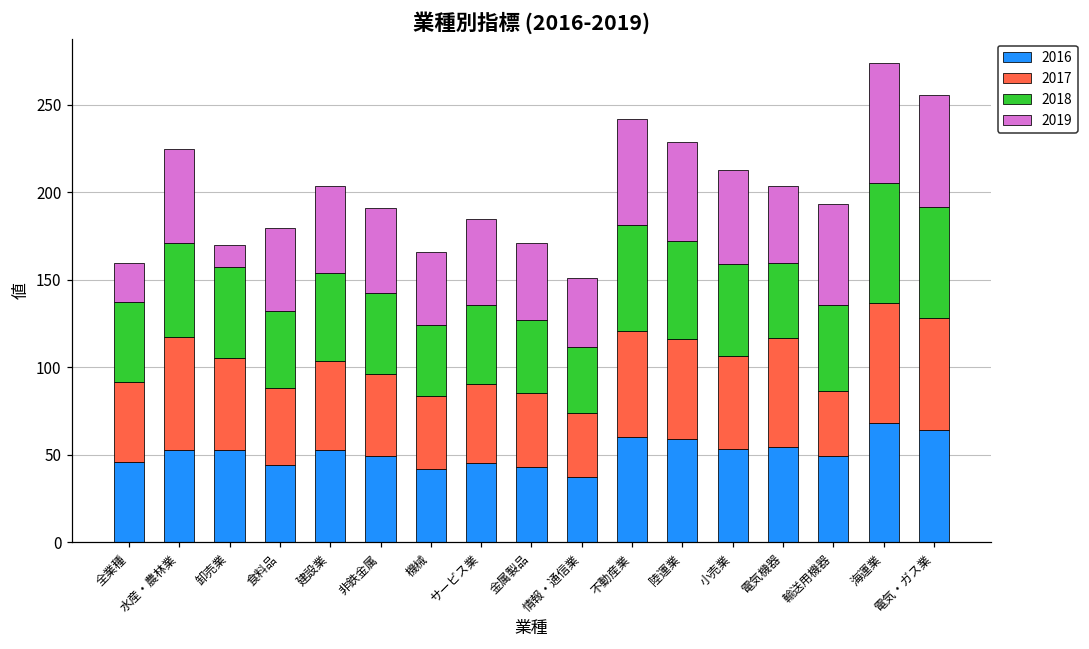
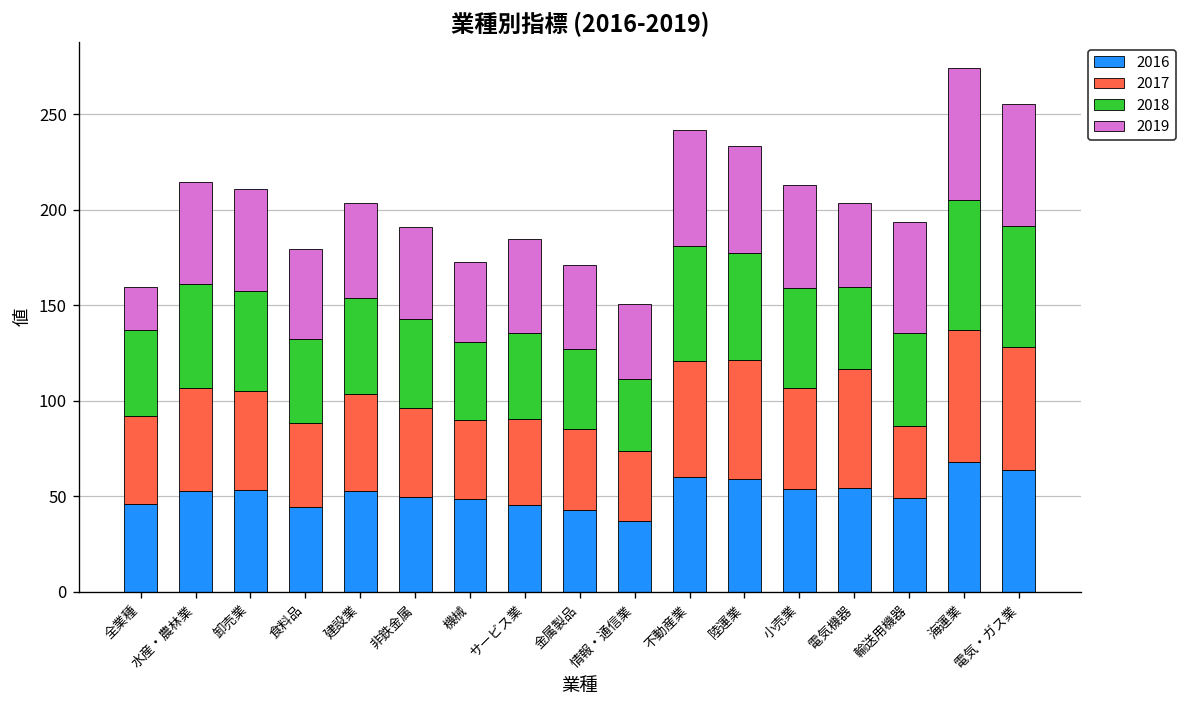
2017, 水産・農林業: 64 -> 54
2019, 卸売業: 13 -> 54
2016, 機械: 42 -> 48
2017, 陸運業: 57 -> 62
